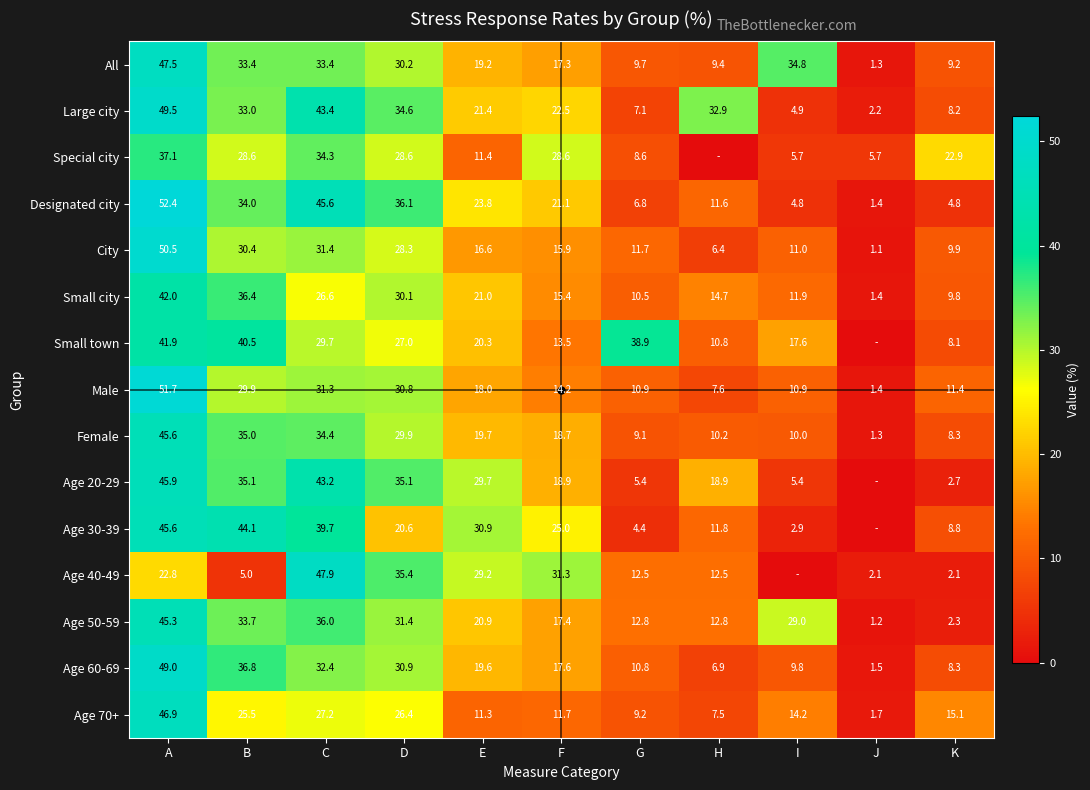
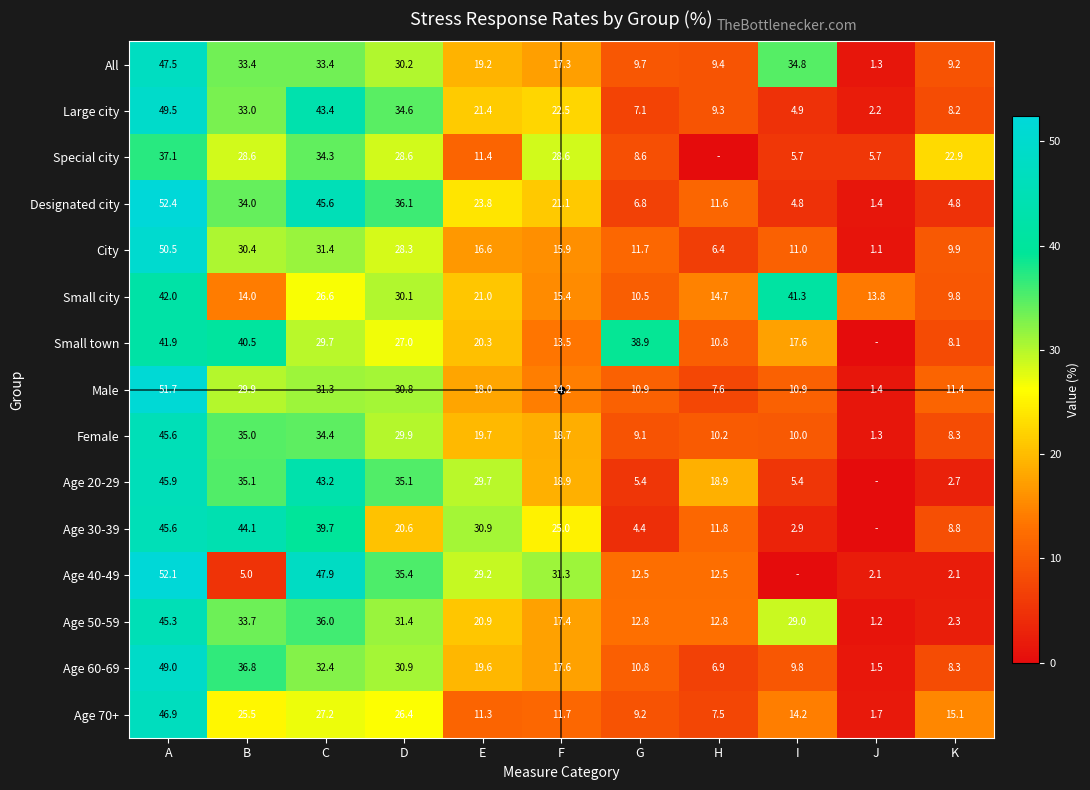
Large city, H: 32.9 -> 9.3
Small city, B: 36.4 -> 14.0
Small city, I: 11.9 -> 41.3
Small city, J: 1.4 -> 13.8
Age 40-49, A: 22.8 -> 52.1
